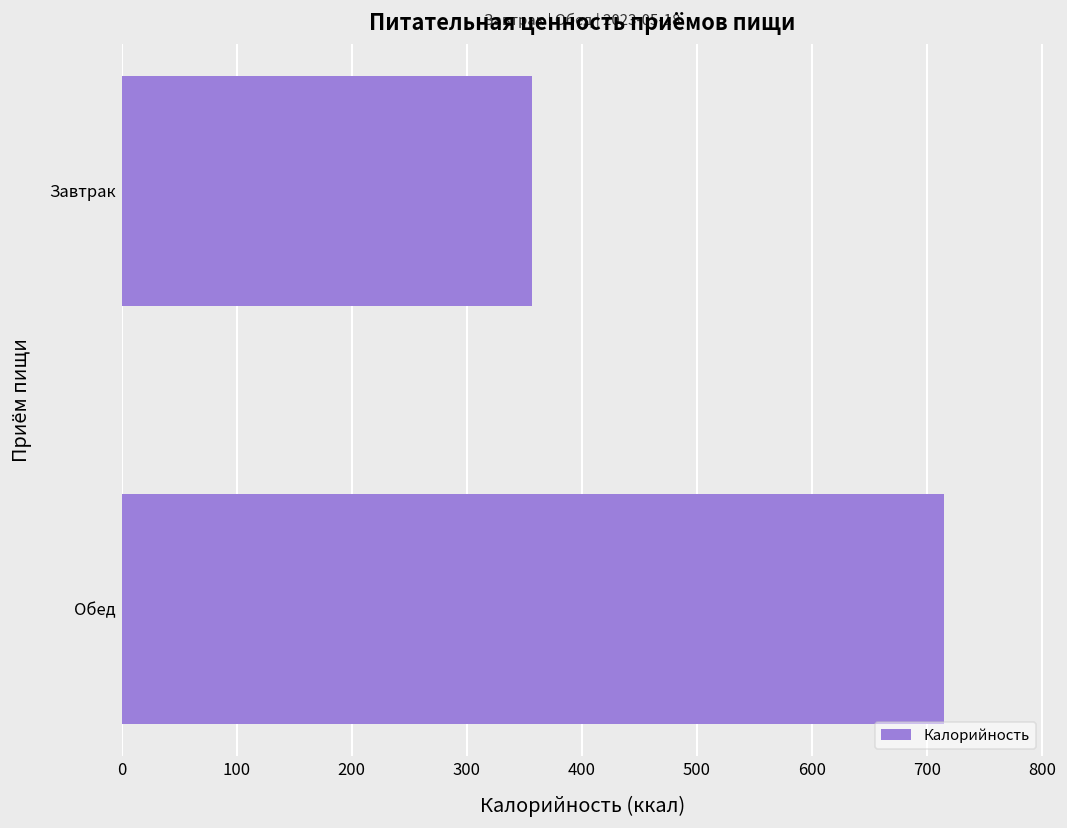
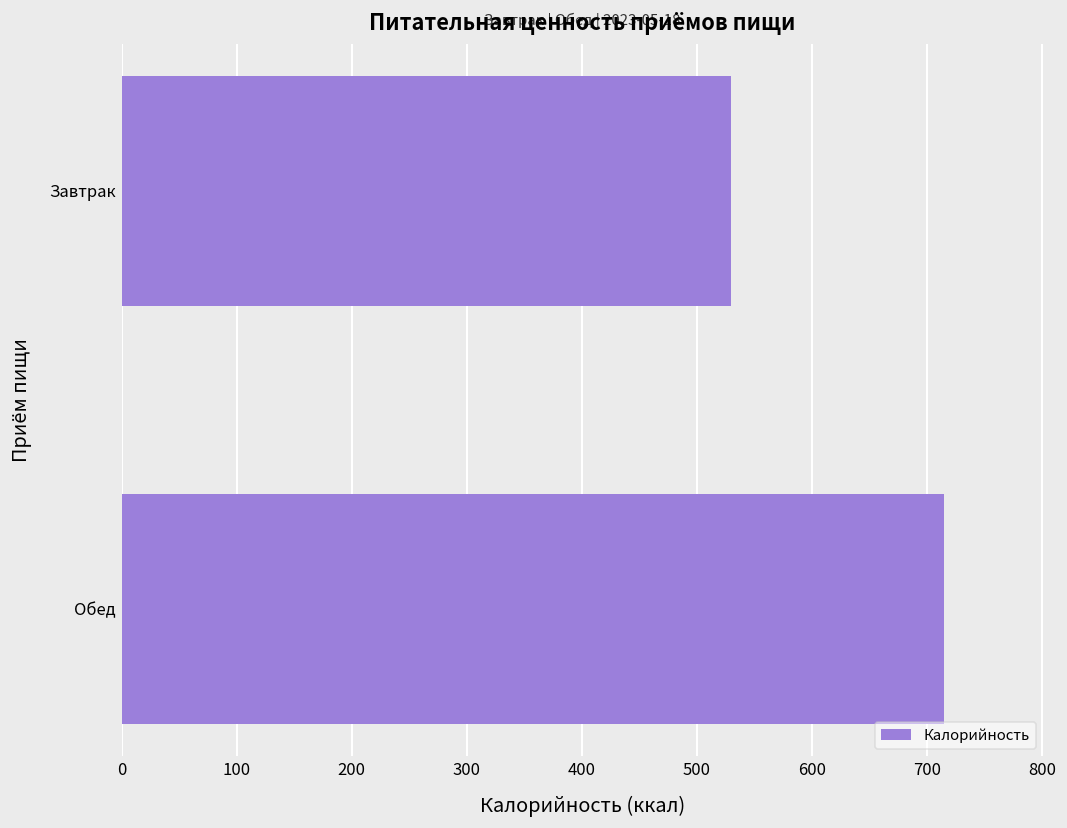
Завтрак: 360 -> 530
